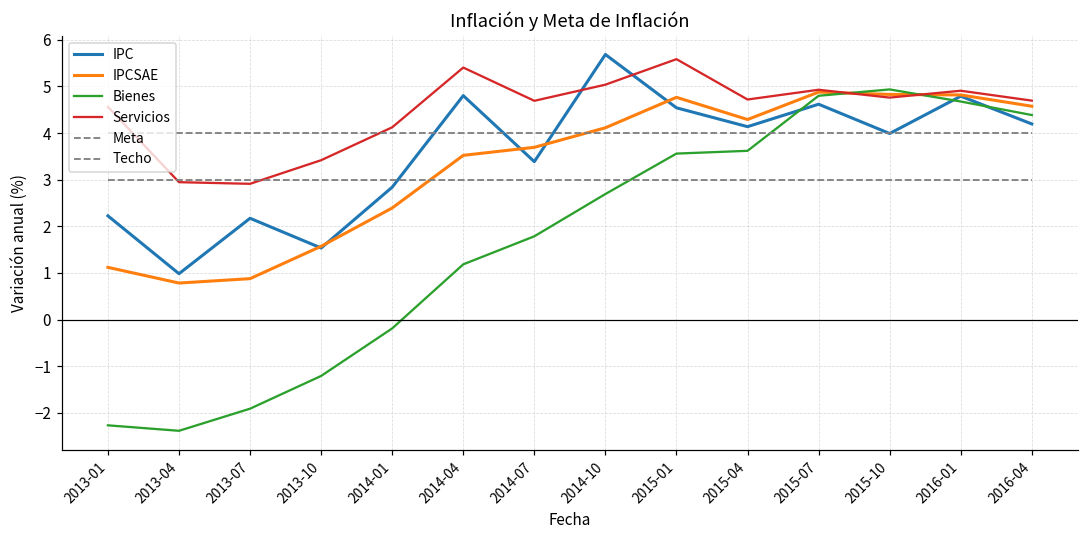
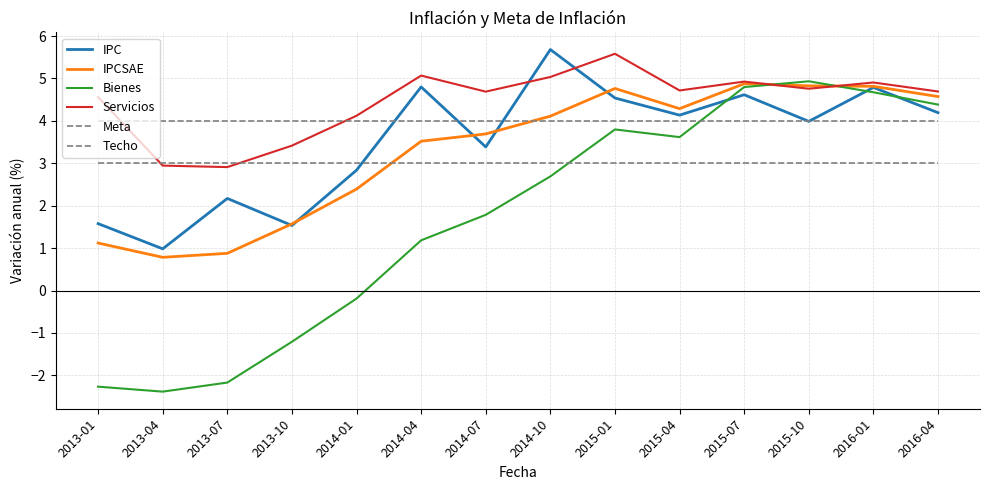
IPC, 2013-01: 2.2 -> 1.6
Bienes, 2013-07: -1.9 -> -2.2
Servicios, 2014-04: 5.4 -> 5.1
Bienes, 2015-01: 3.6 -> 3.8
